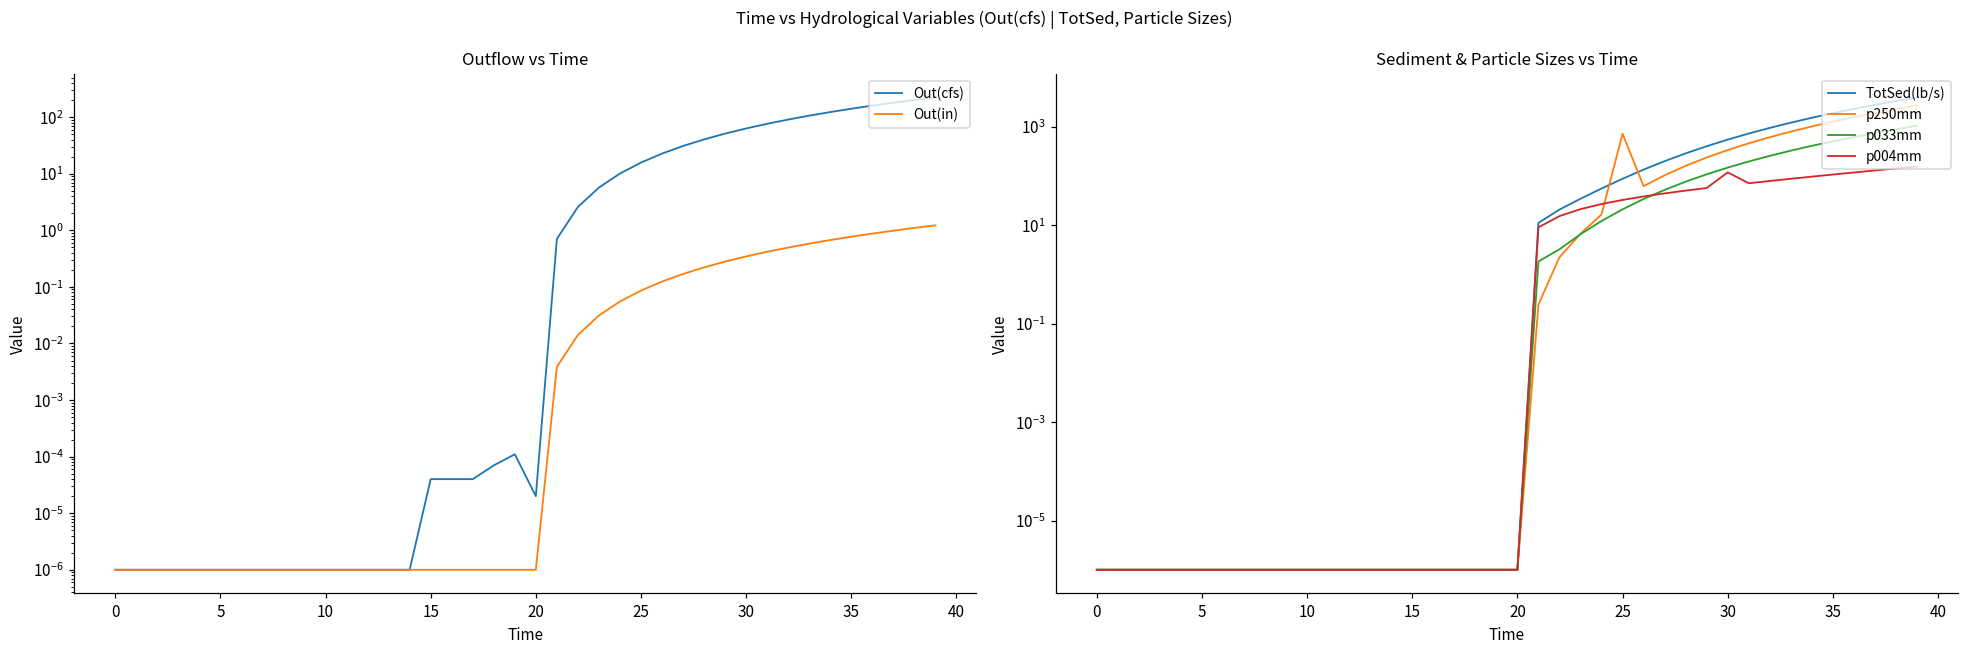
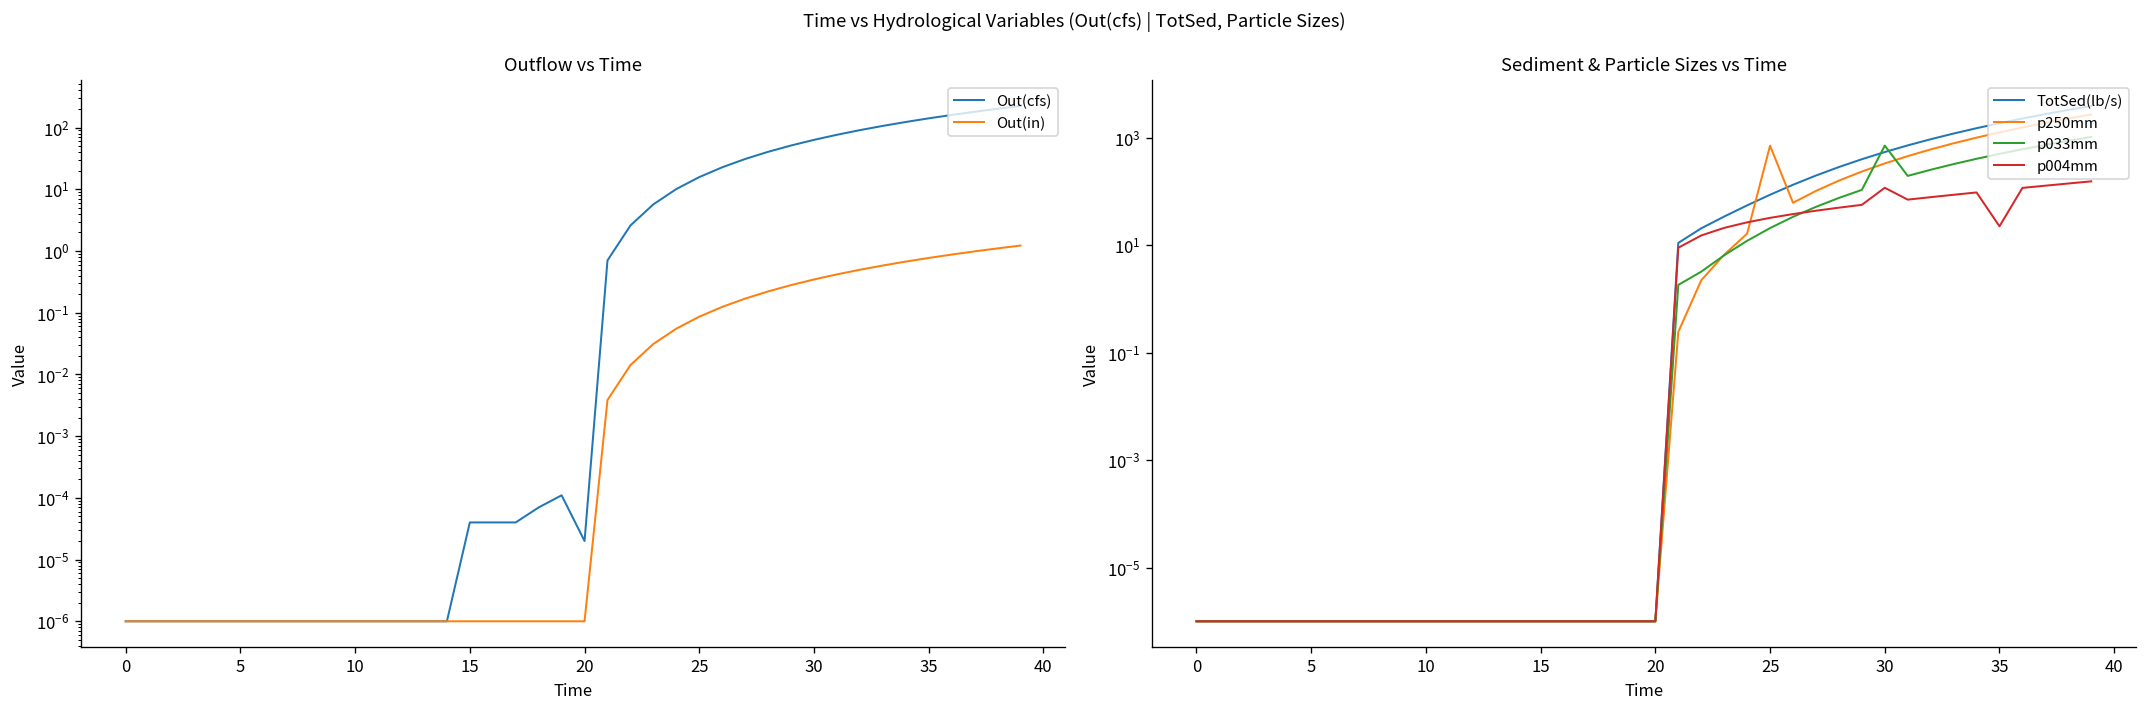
Sediment & Particle Sizes vs Time, p033mm, 30: 150 -> 700
Sediment & Particle Sizes vs Time, p004mm, 35: 110 -> 20
